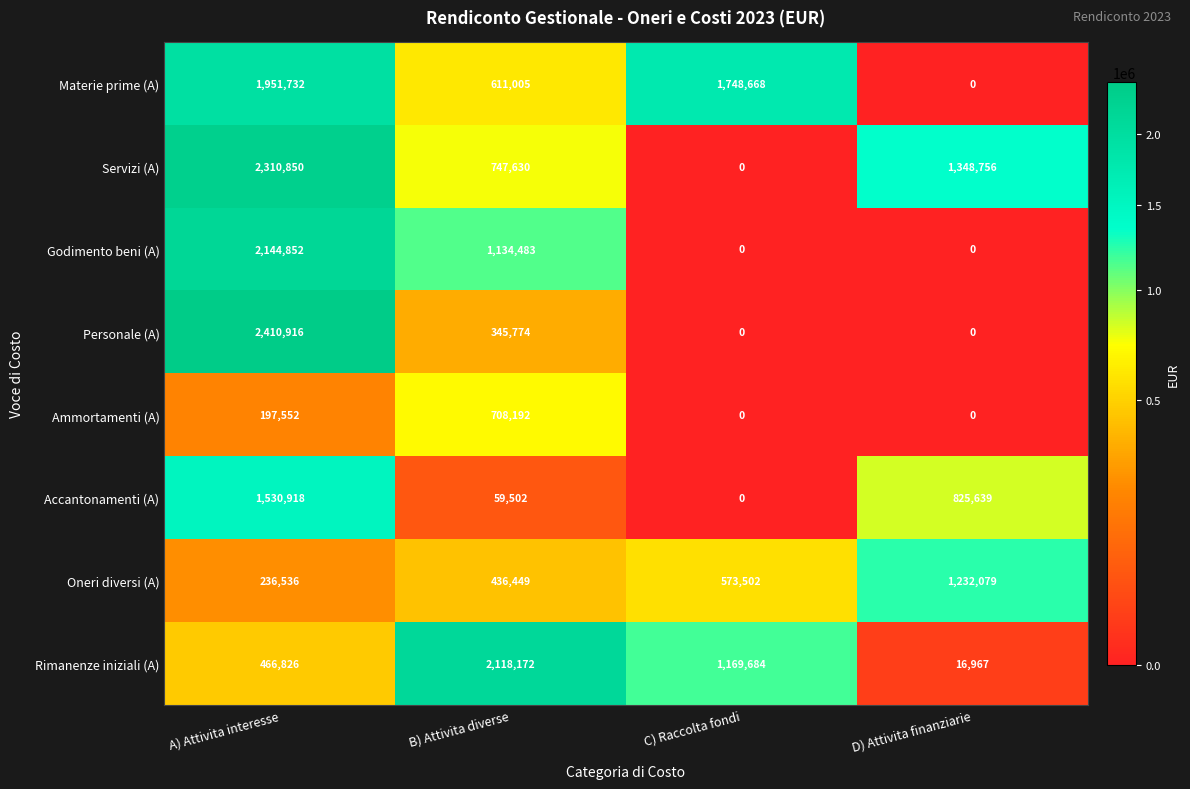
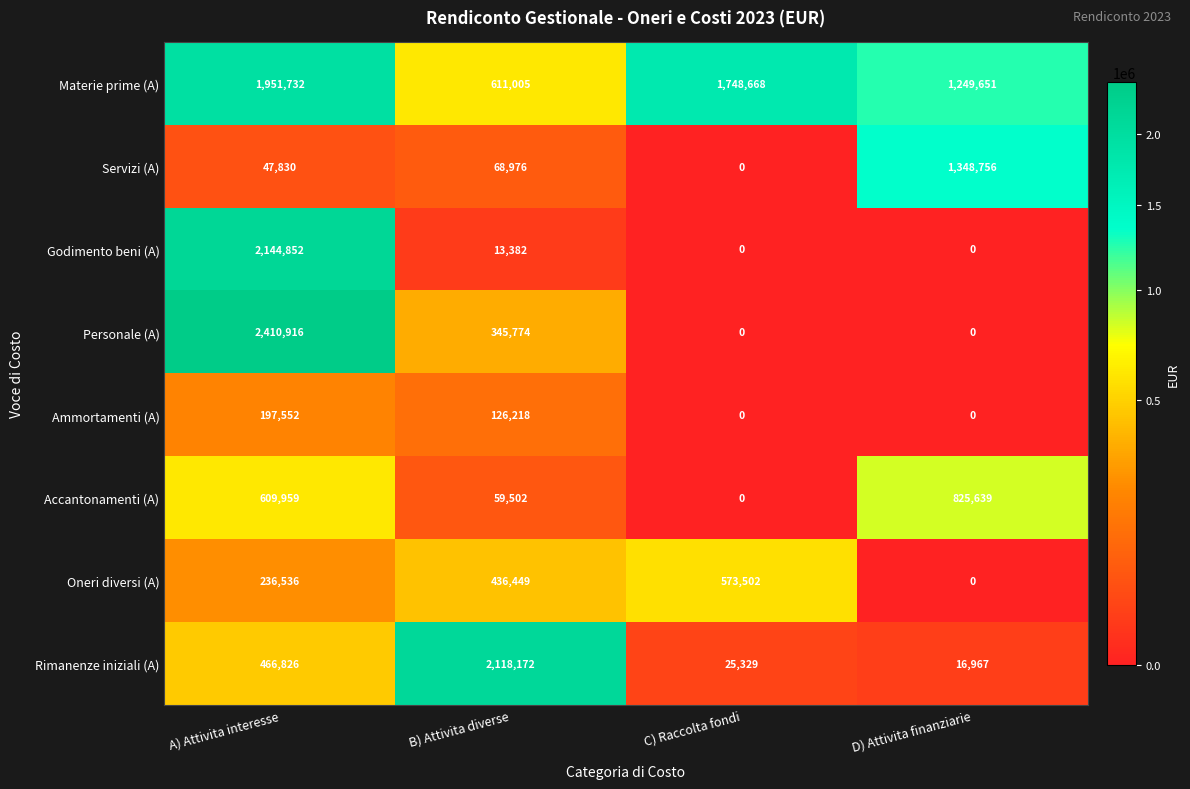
Materie prime (A), D) Attivita finanziarie: 0 -> 1,249,651
Servizi (A), A) Attivita interesse: 2,310,850 -> 47,830
Servizi (A), B) Attivita diverse: 747,630 -> 68,976
Godimento beni (A), B) Attivita diverse: 1,134,483 -> 13,382
Ammortamenti (A), B) Attivita diverse: 708,192 -> 126,218
Accantonamenti (A), A) Attivita interesse: 1,530,918 -> 609,959
Oneri diversi (A), D) Attivita finanziarie: 1,232,079 -> 0
Rimanenze iniziali (A), C) Raccolta fondi: 1,169,684 -> 25,329
